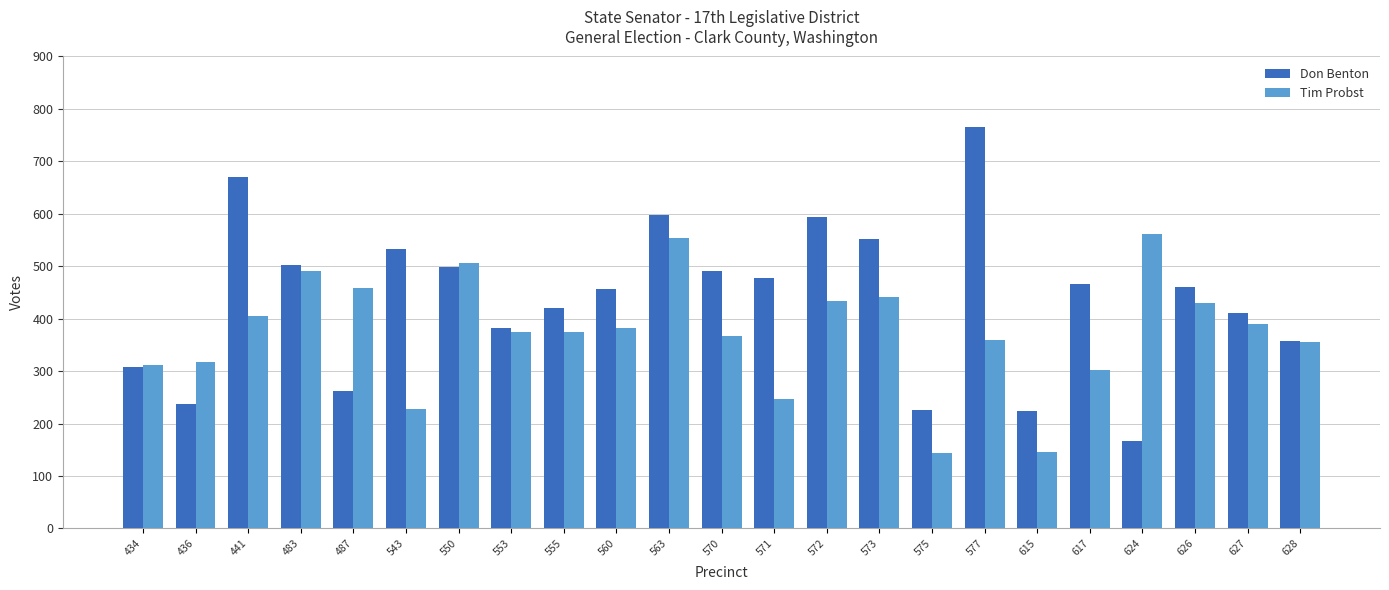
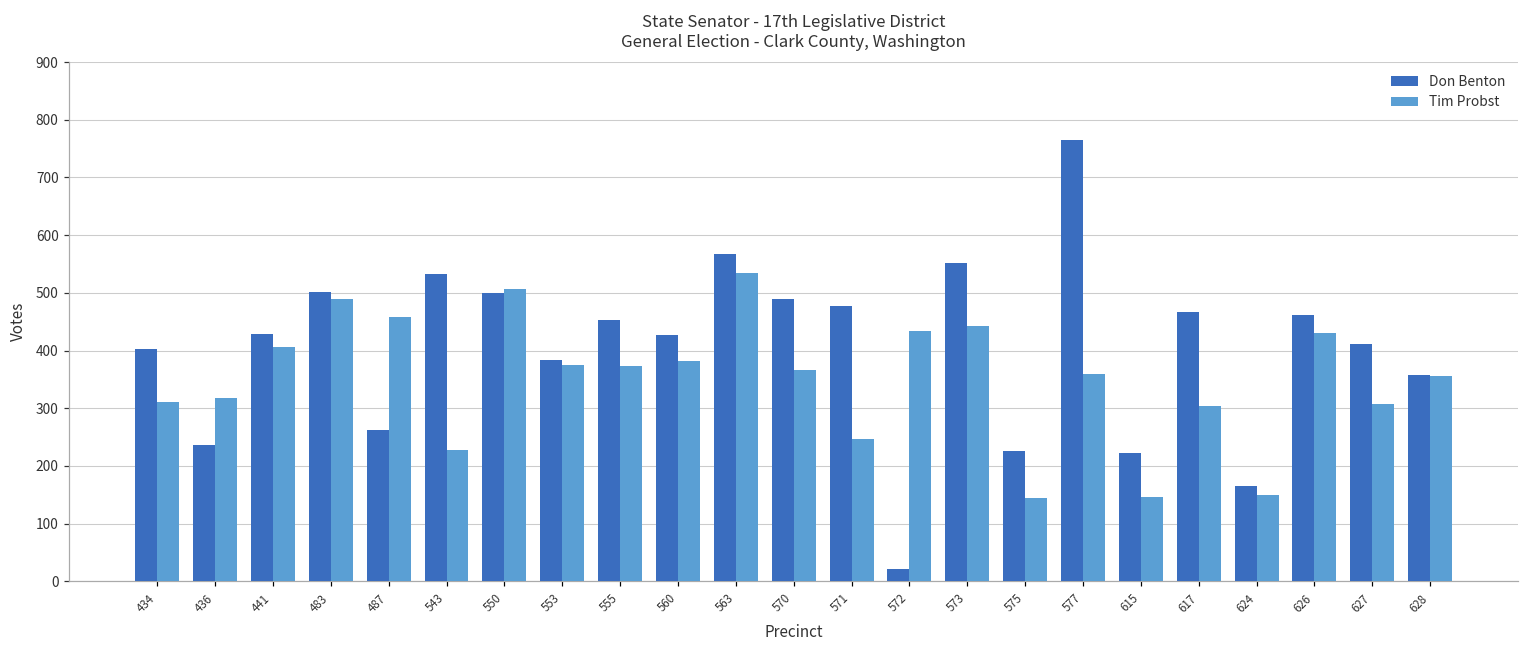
Don Benton, 434: 310 -> 400
Don Benton, 441: 670 -> 430
Don Benton, 555: 420 -> 450
Don Benton, 560: 460 -> 430
Don Benton, 563: 600 -> 570
Tim Probst, 563: 550 -> 530
Don Benton, 572: 590 -> 20
Tim Probst, 624: 560 -> 150
Tim Probst, 627: 390 -> 310
